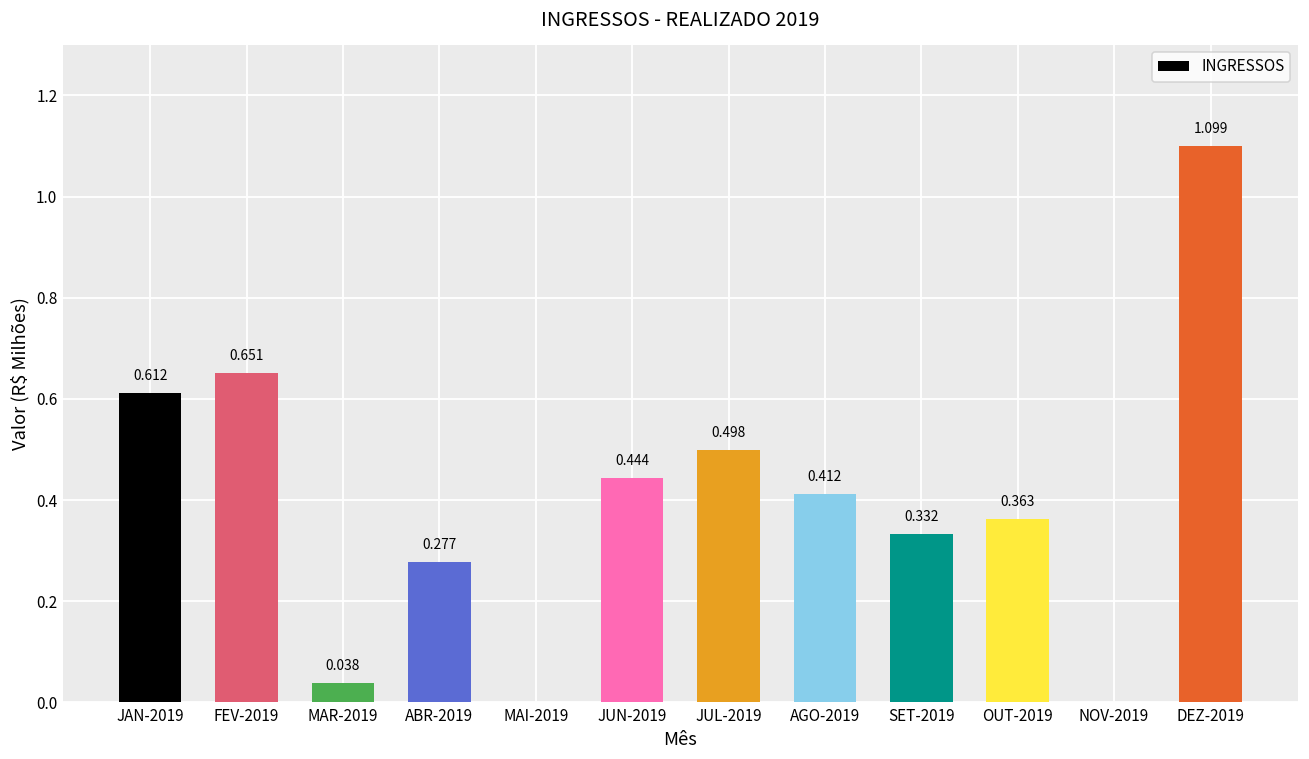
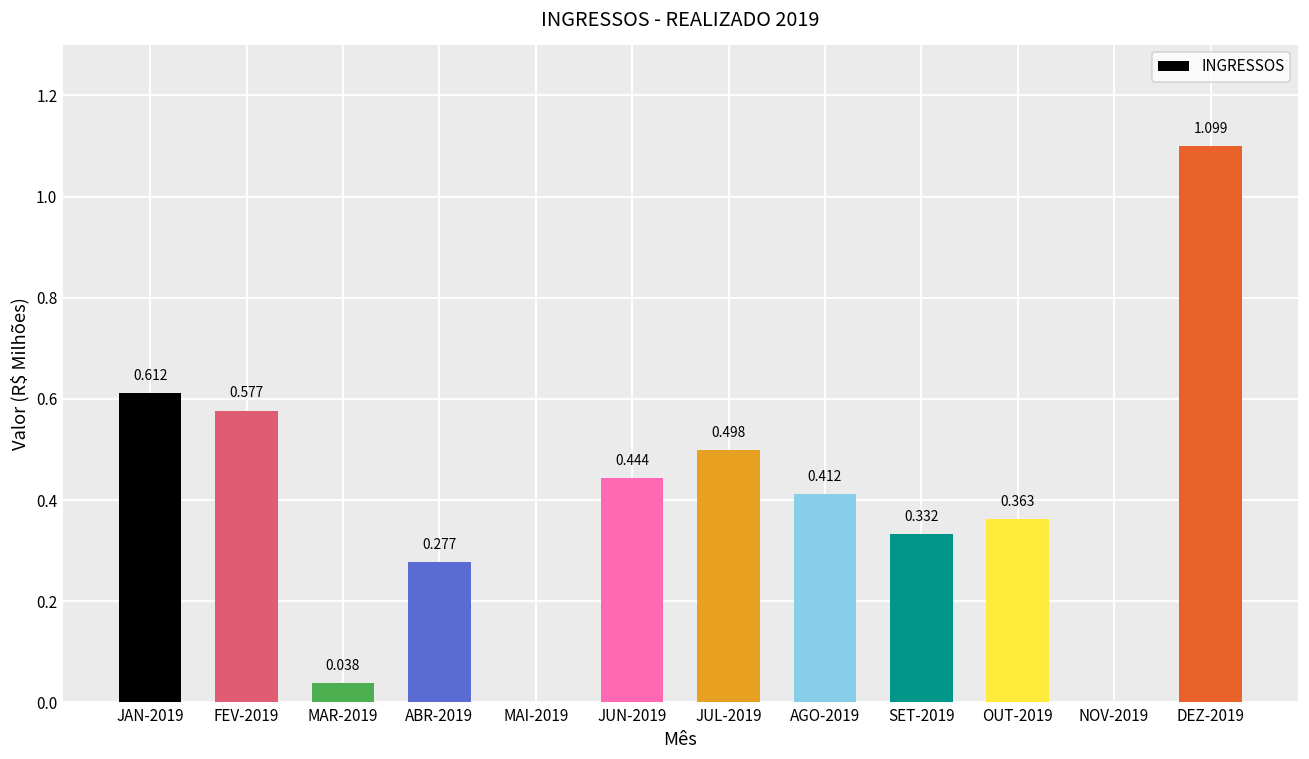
FEV-2019: 0.651 -> 0.577
